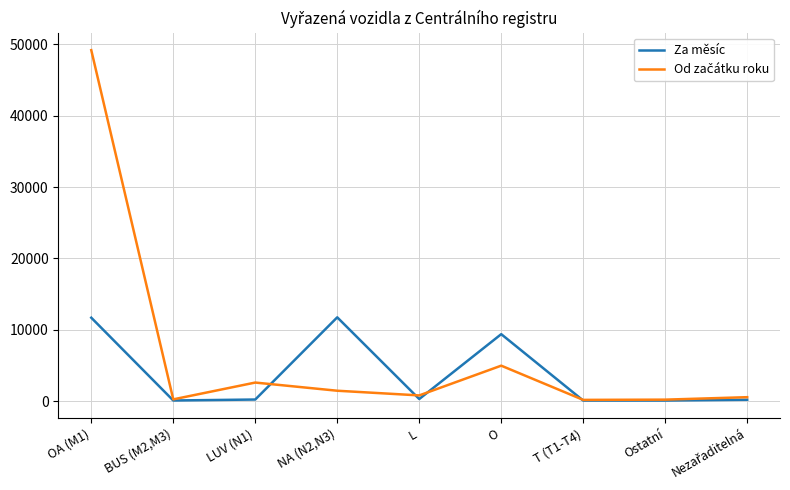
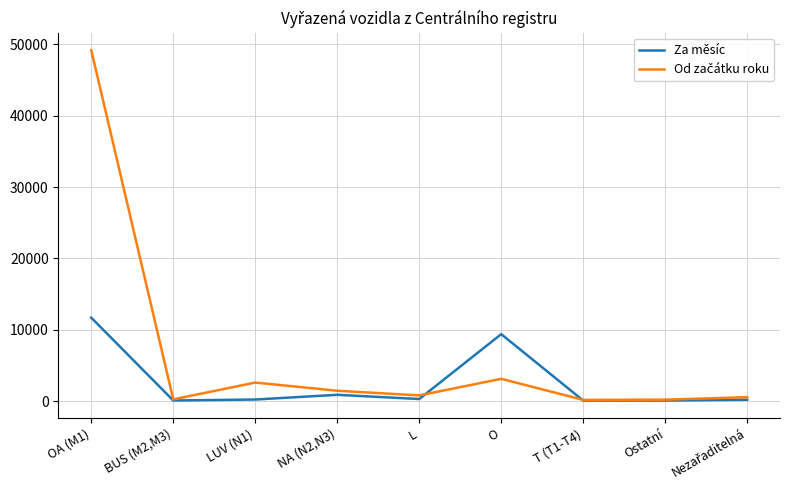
Za měsíc, NA (N2,N3): 12000 -> 1000
Od začátku roku, O: 5000 -> 3000
